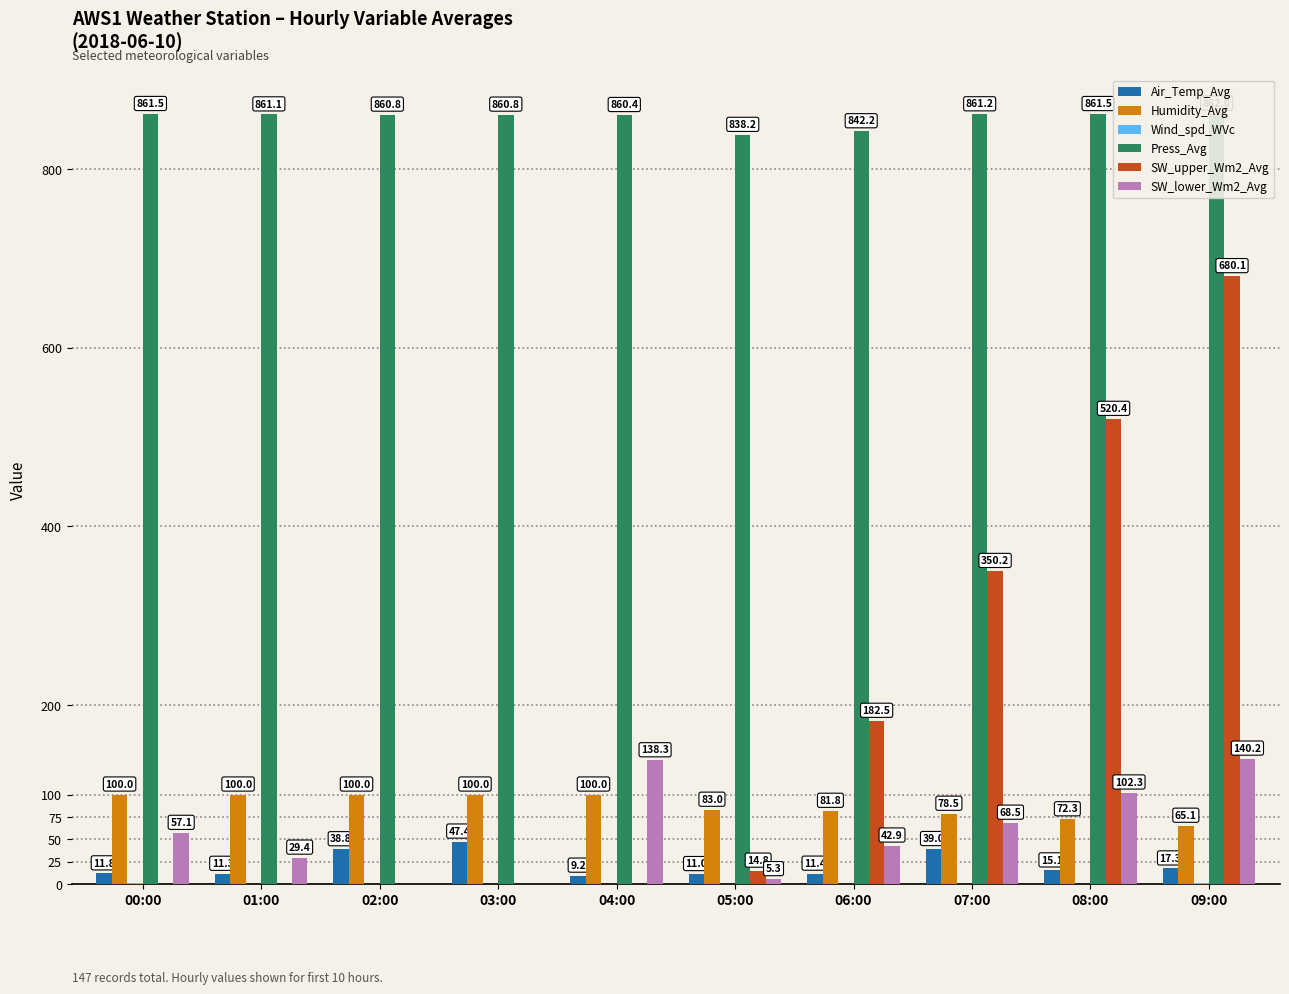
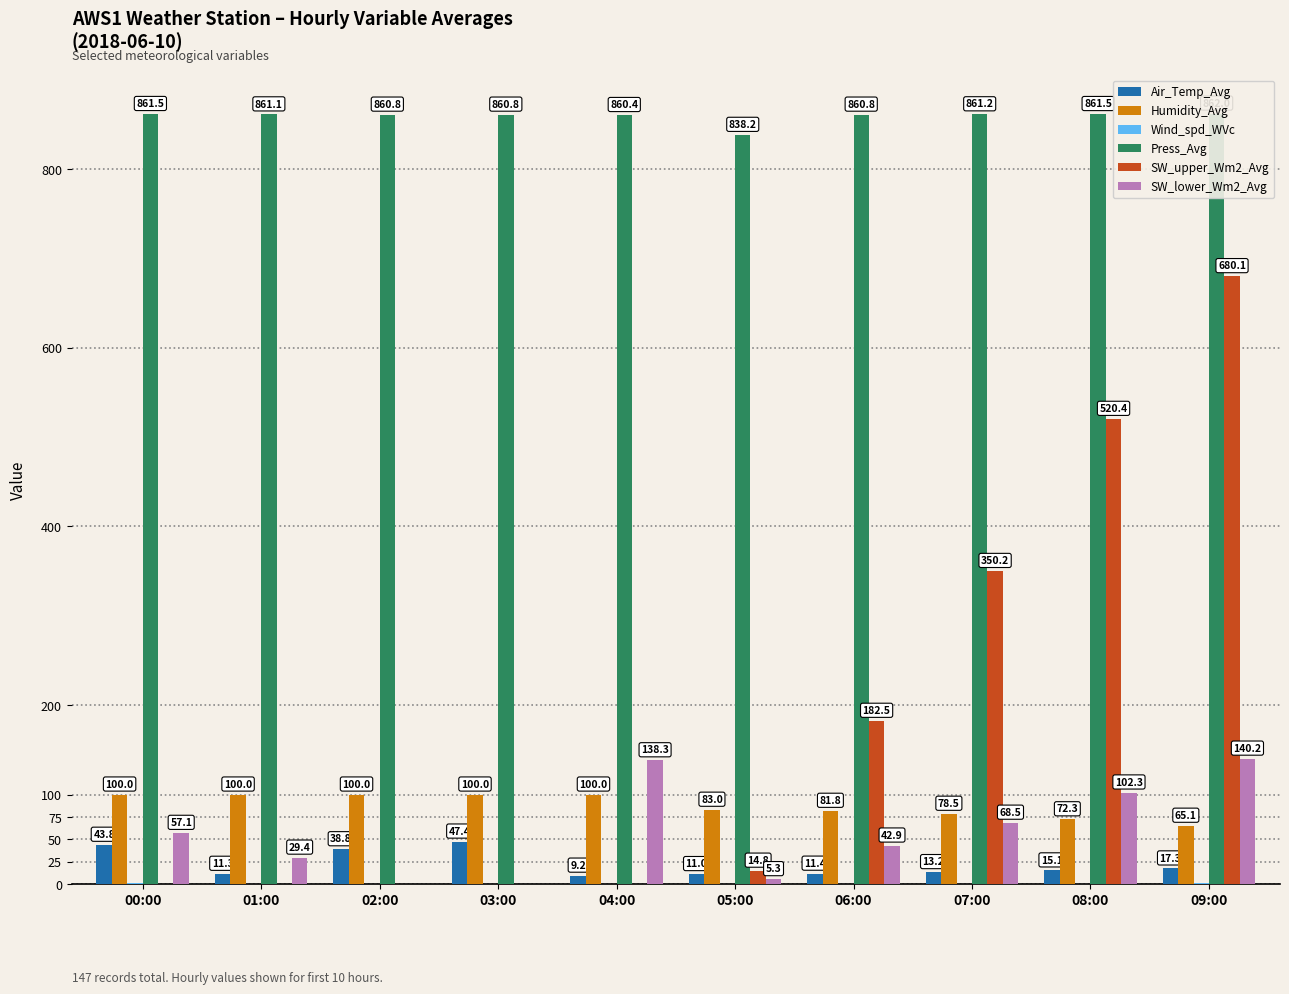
Air_Temp_Avg, 00:00: 11.8 -> 43.8
Press_Avg, 06:00: 842.2 -> 860.8
Air_Temp_Avg, 07:00: 39.0 -> 13.2
